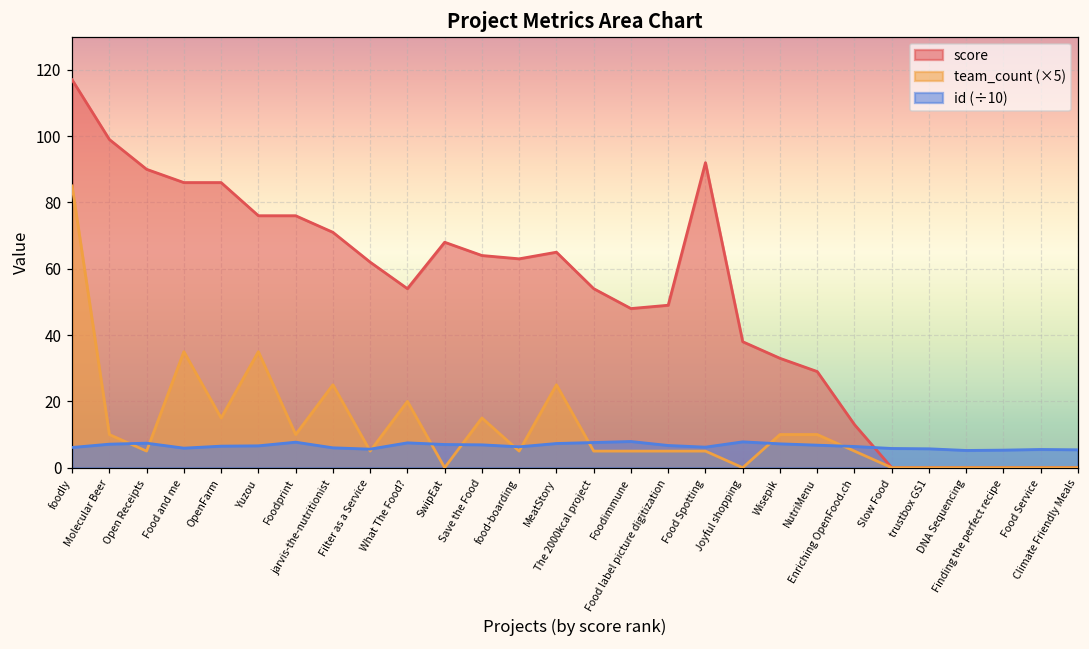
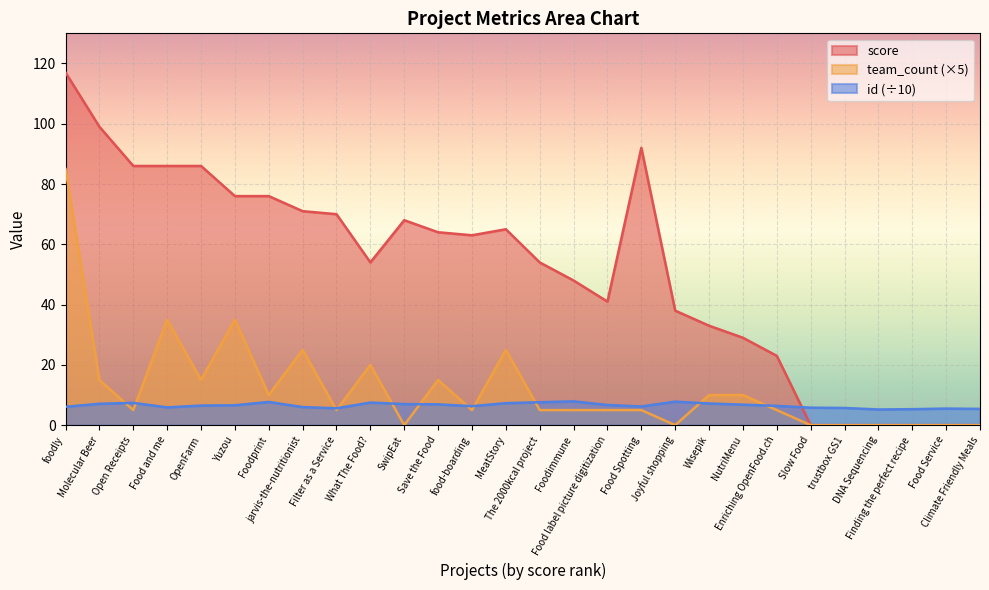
team_count (×5), Molecular Beer: 10 -> 15
score, Open Receipts: 90 -> 86
score, Filter as a Service: 62 -> 70
score, Food label picture digitization: 49 -> 41
score, Enriching OpenFood.ch: 13 -> 23
